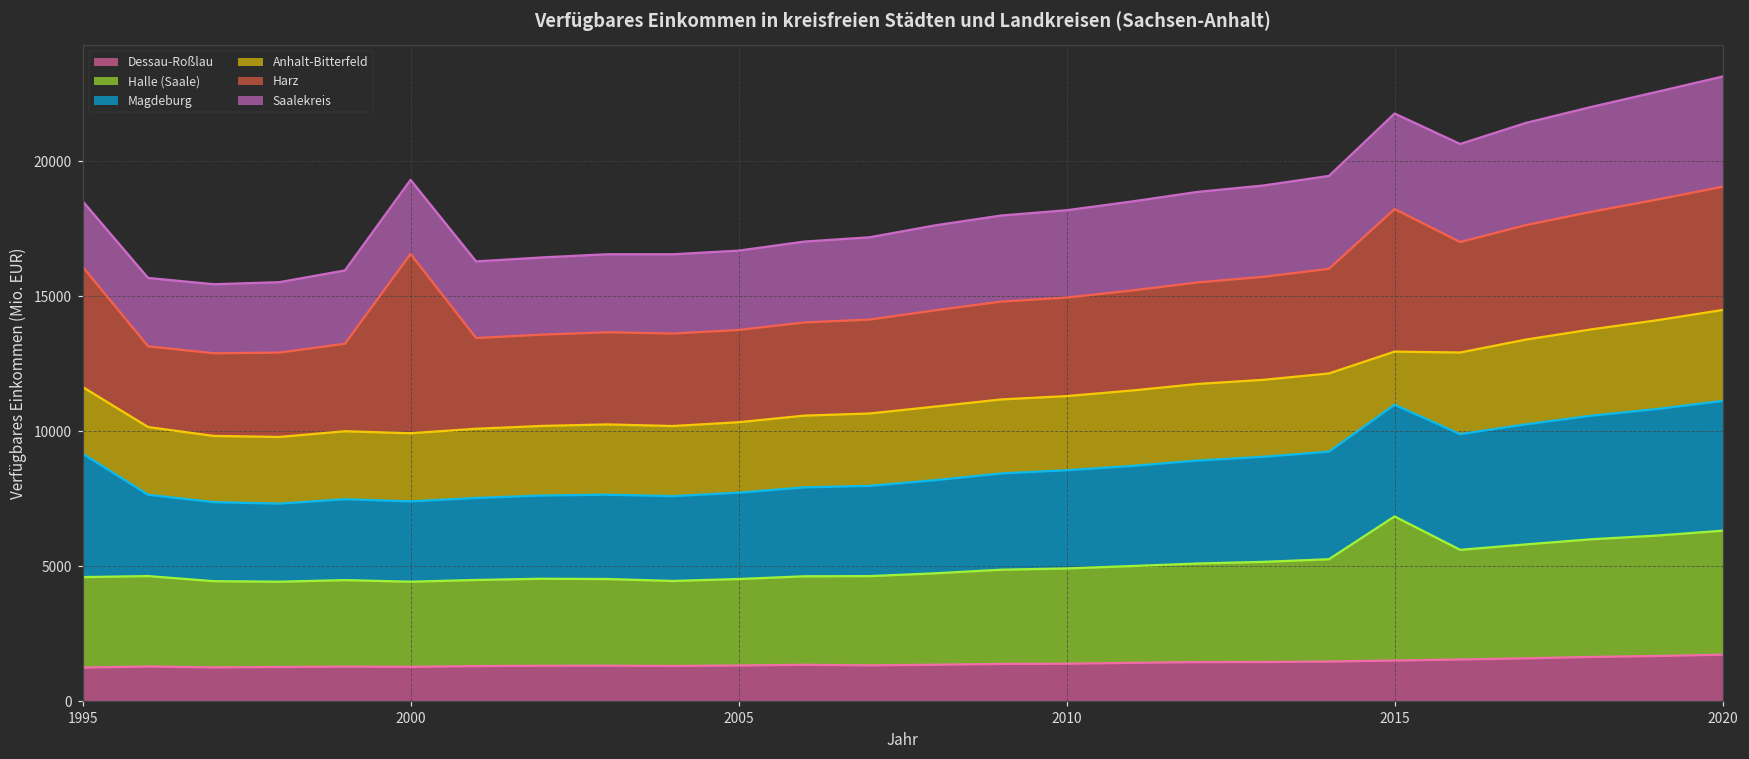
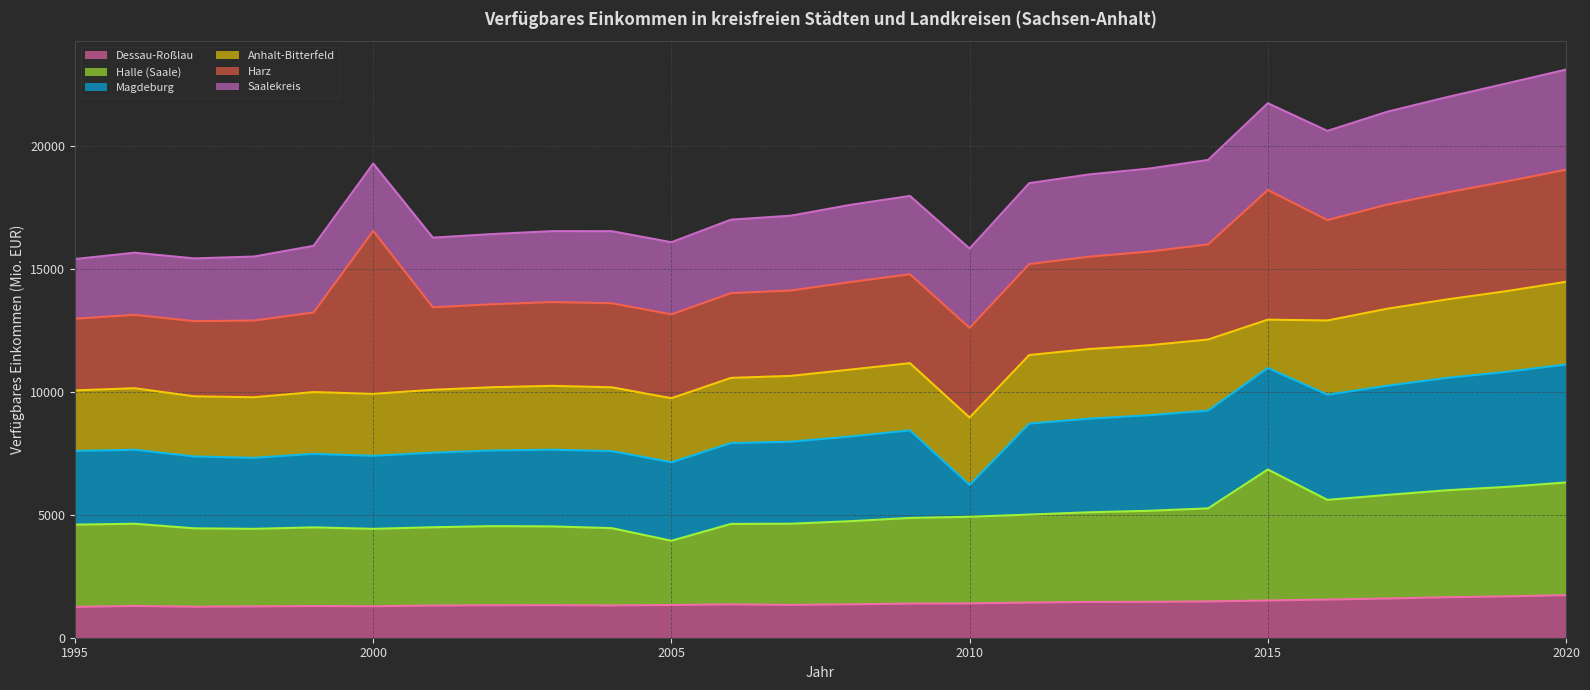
Magdeburg, 1995: 4600 -> 3000
Harz, 1995: 4500 -> 2900
Halle (Saale), 2005: 3200 -> 2600
Magdeburg, 2010: 3600 -> 1300
